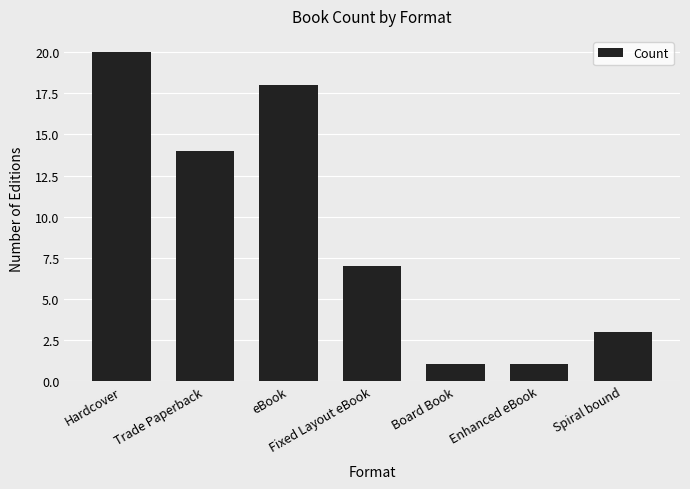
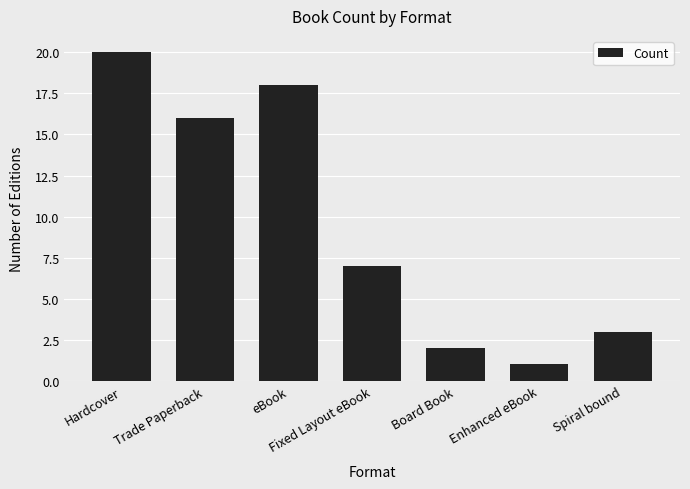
Trade Paperback: 14 -> 16
Board Book: 1 -> 2
